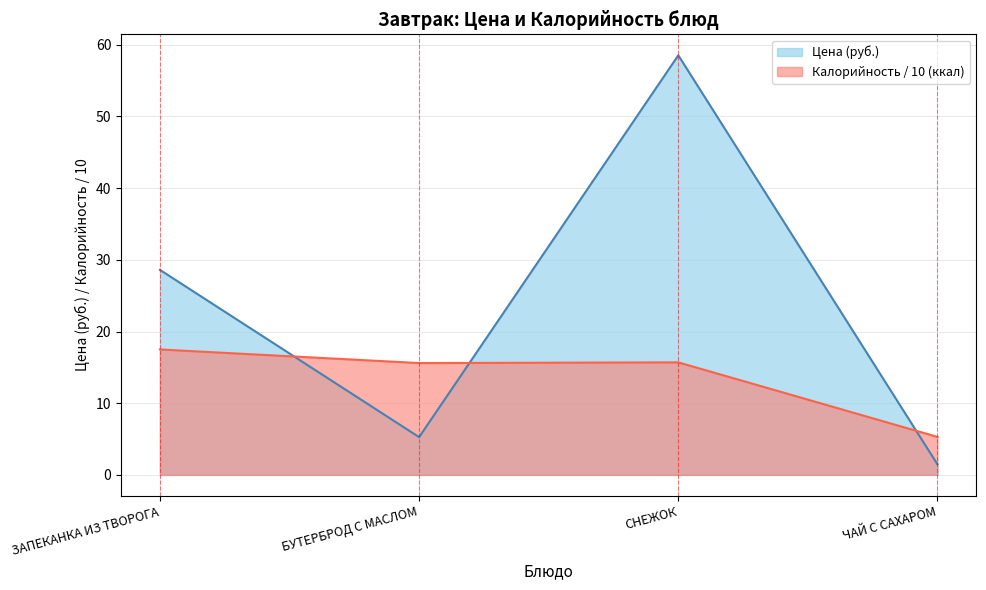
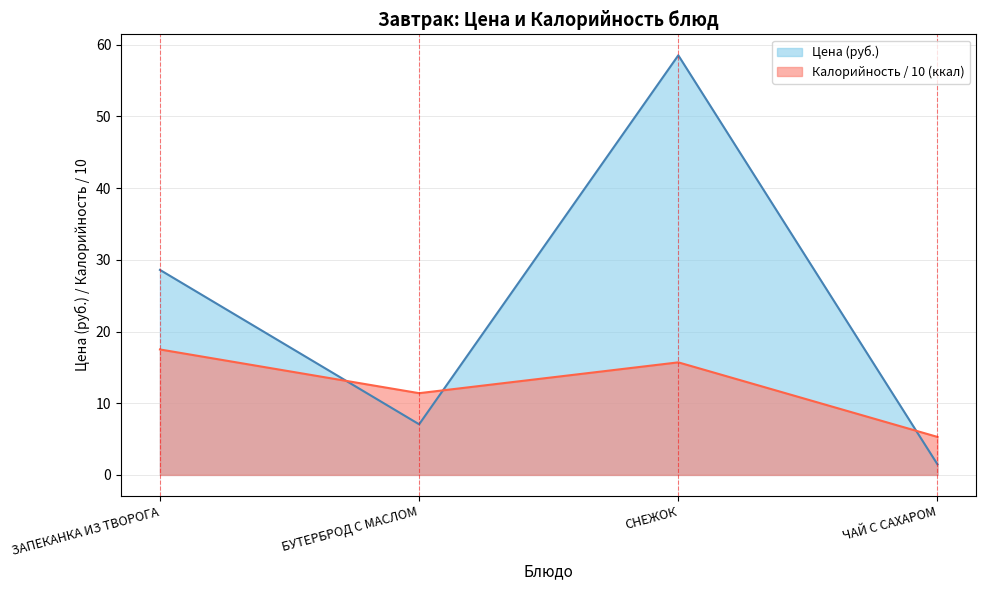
Цена (руб.), БУТЕРБРОД С МАСЛОМ: 5 -> 7
Калорийность / 10 (ккал), БУТЕРБРОД С МАСЛОМ: 16 -> 11
